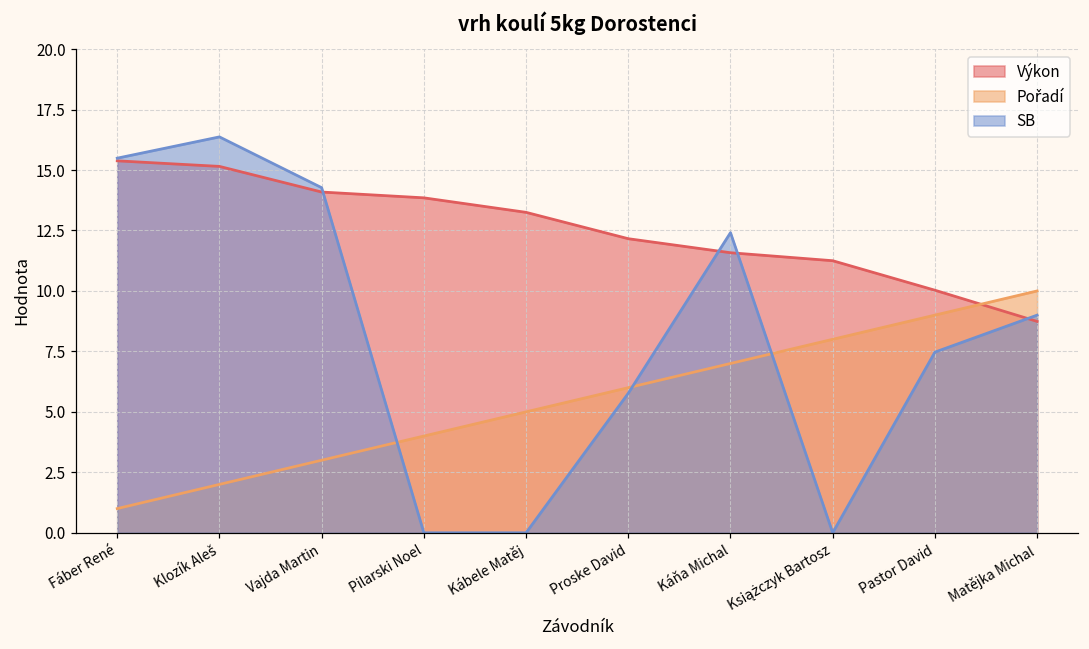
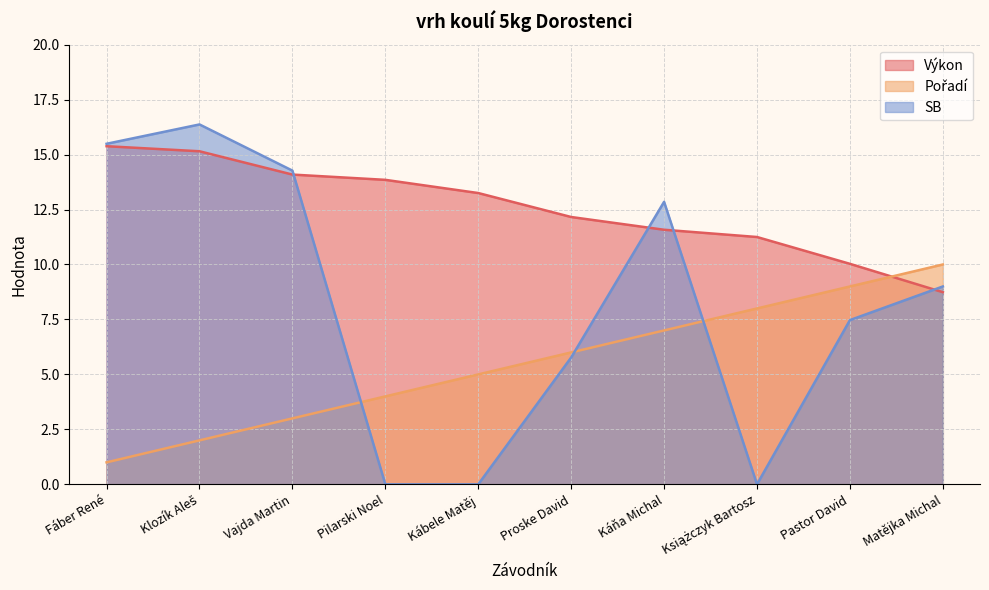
SB, Káňa Michal: 12.4 -> 12.9
